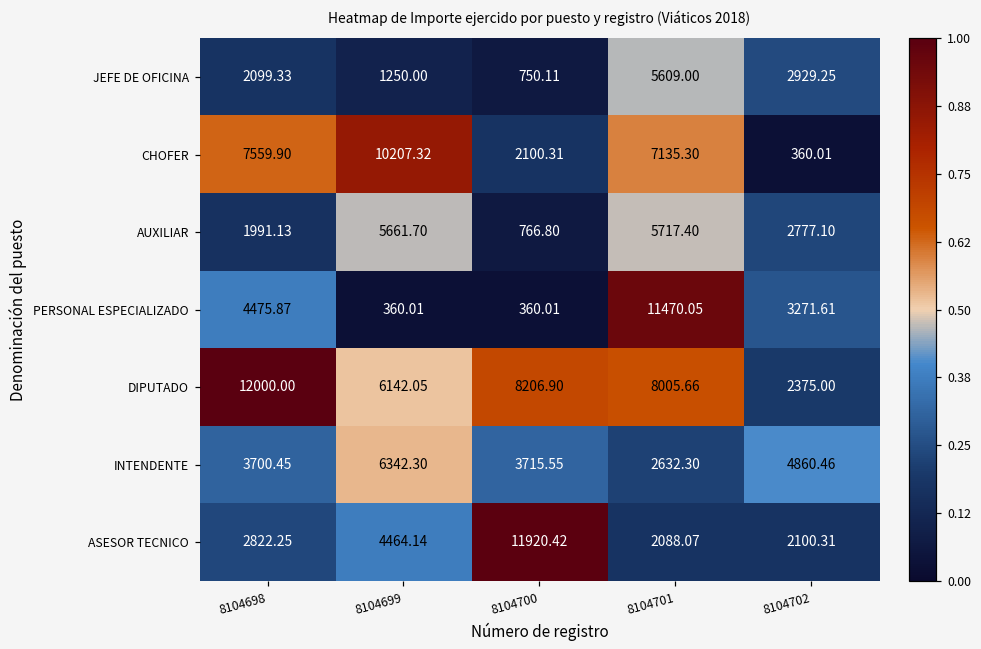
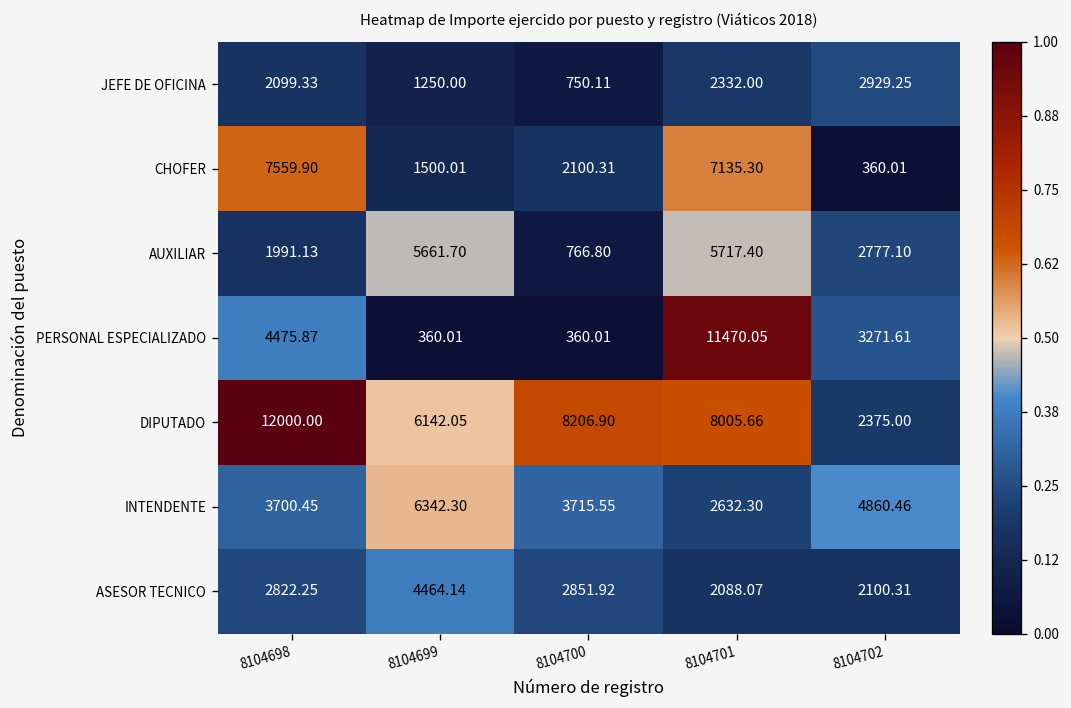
JEFE DE OFICINA, 8104701: 5609.00 -> 2332.00
CHOFER, 8104699: 10207.32 -> 1500.01
ASESOR TECNICO, 8104700: 11920.42 -> 2851.92
